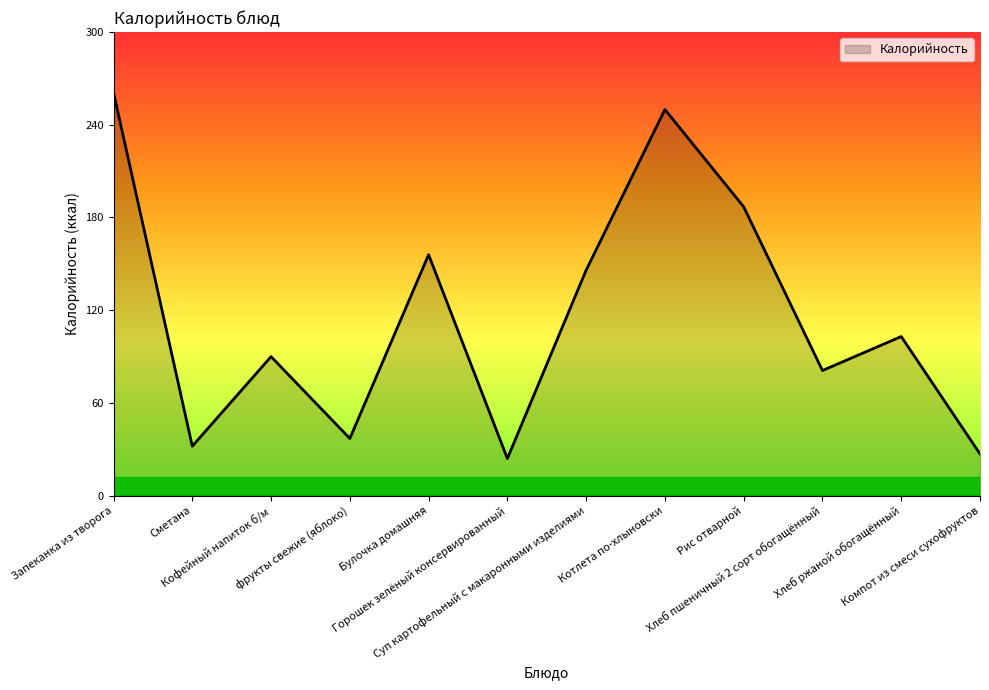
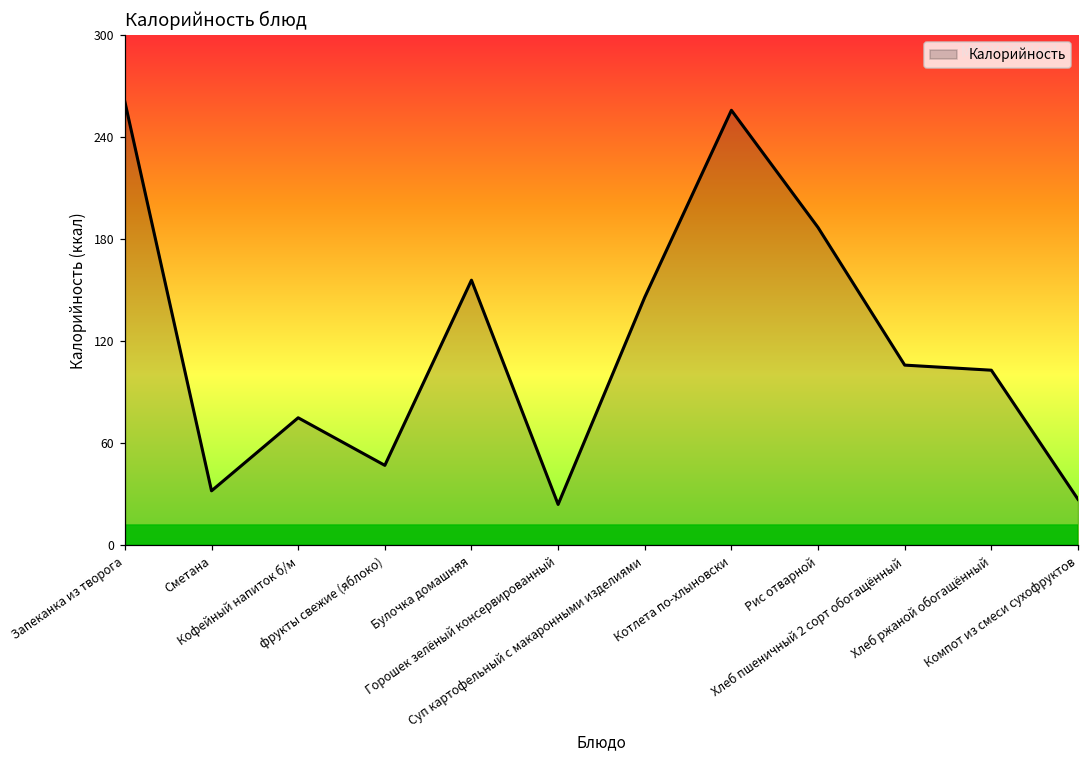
Кофейный напиток б/м: 90 -> 75
фрукты свежие (яблоко): 37 -> 47
Котлета по-хлыновски: 250 -> 256
Хлеб пшеничный 2 сорт обогащённый: 81 -> 106
